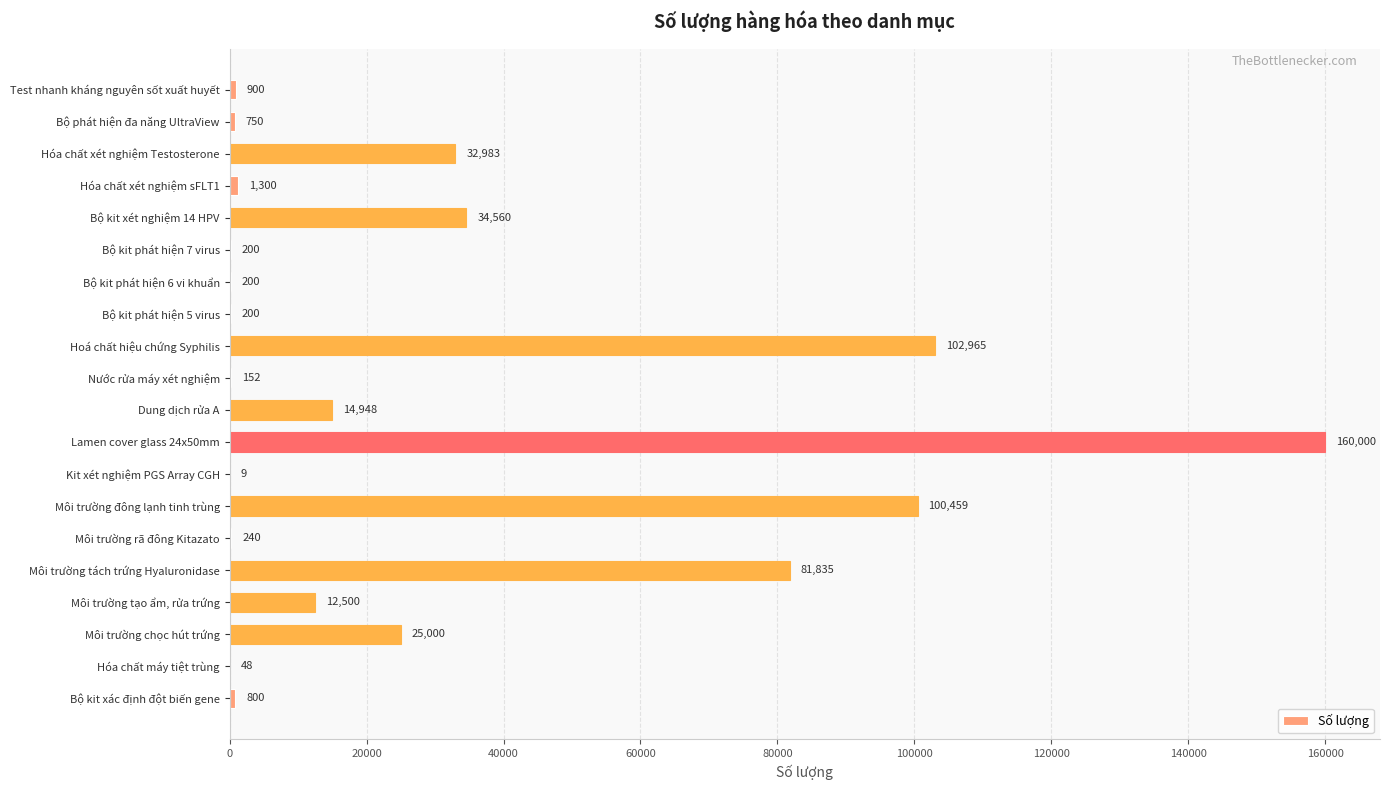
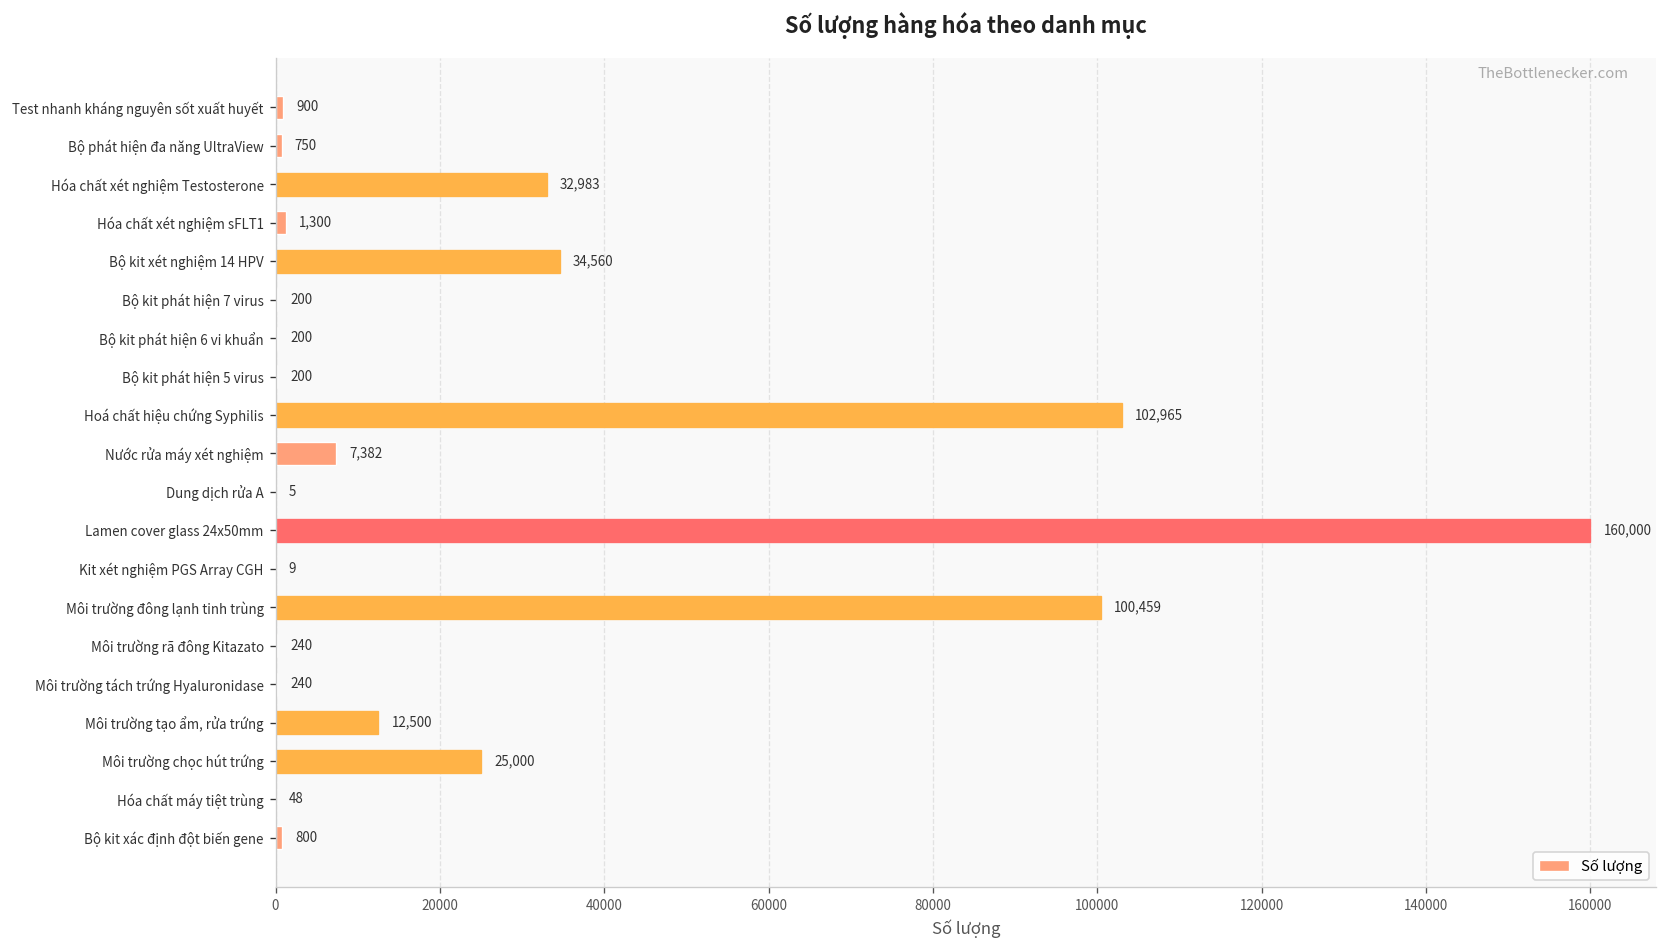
Nước rửa máy xét nghiệm: 152 -> 7,382
Dung dịch rửa A: 14,948 -> 5
Môi trường tách trứng Hyaluronidase: 81,835 -> 240
